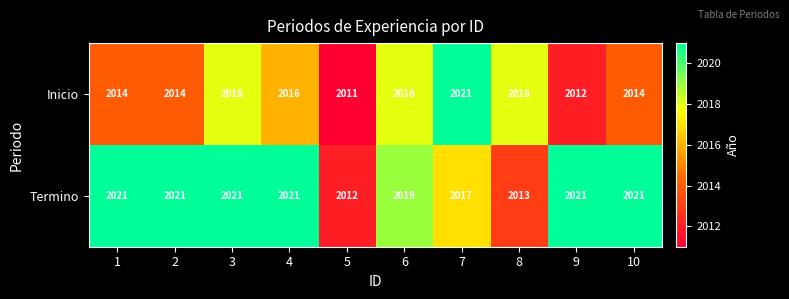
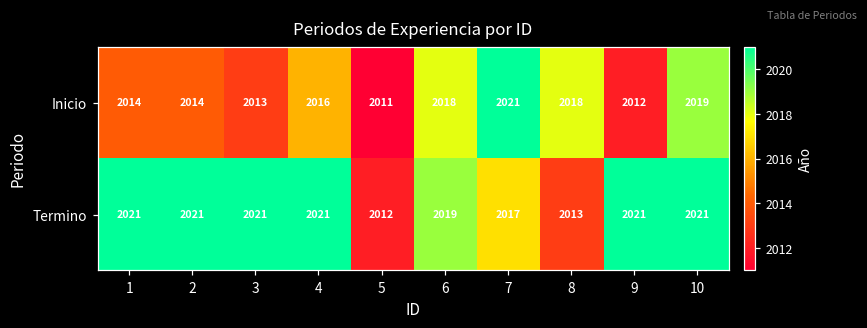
Inicio, 3: 2018 -> 2013
Inicio, 10: 2014 -> 2019
